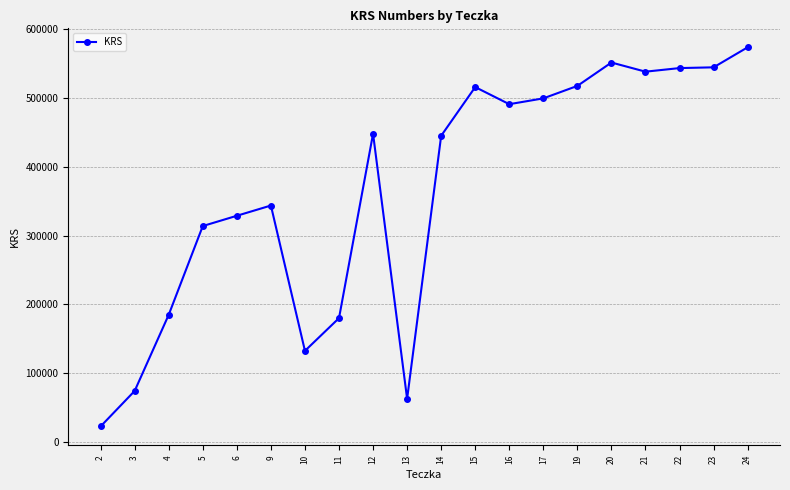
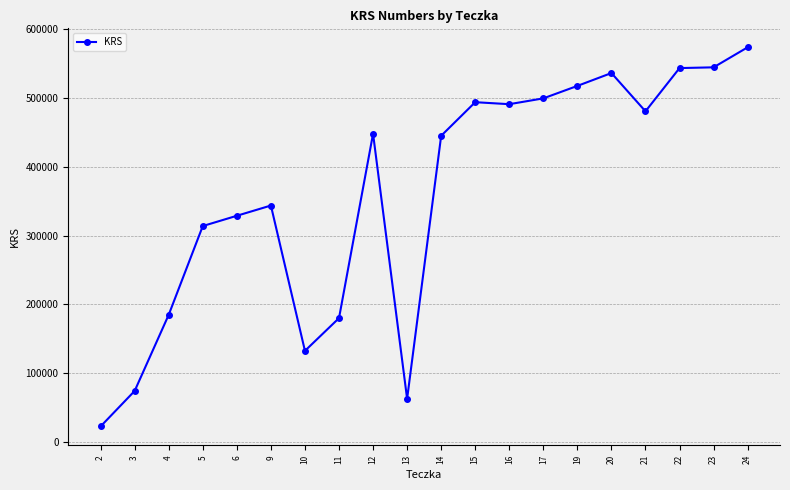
15: 520000 -> 490000
20: 550000 -> 540000
21: 540000 -> 480000
